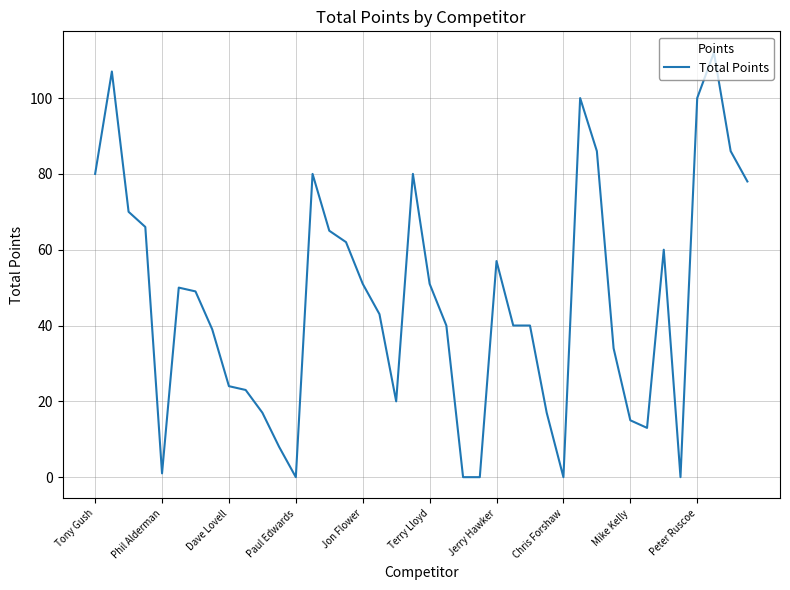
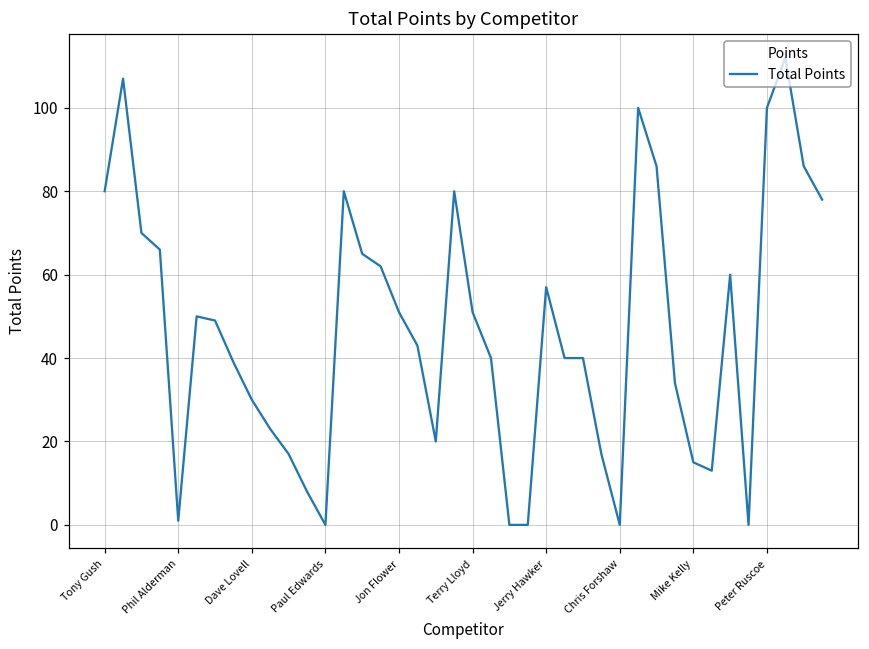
Dave Lovell: 24 -> 30
